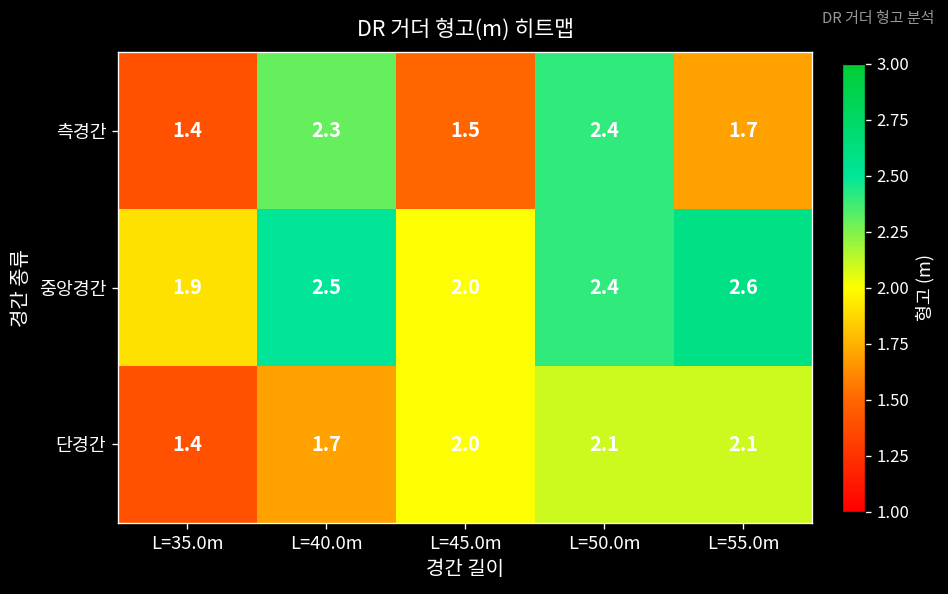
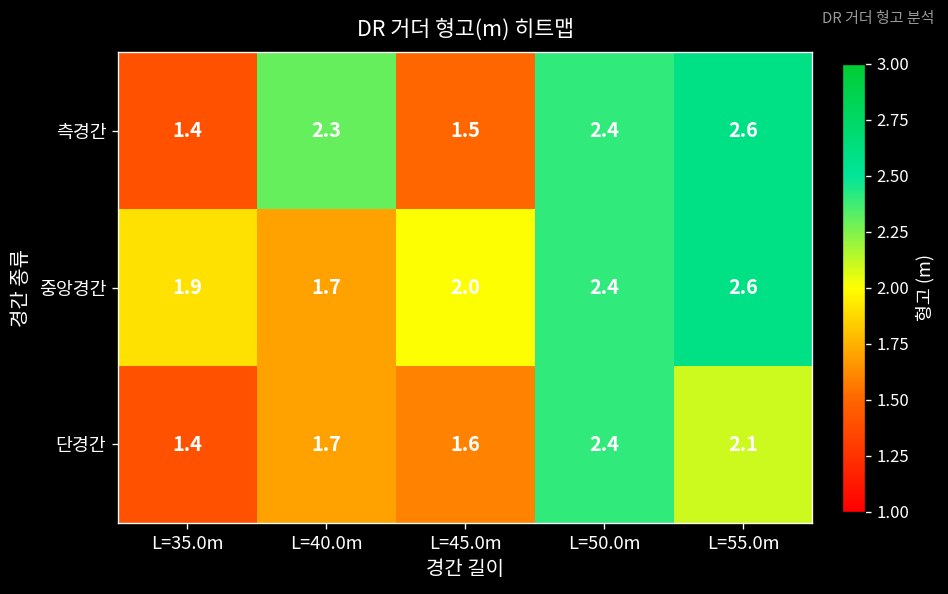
측경간, L=55.0m: 1.7 -> 2.6
중앙경간, L=40.0m: 2.5 -> 1.7
단경간, L=45.0m: 2.0 -> 1.6
단경간, L=50.0m: 2.1 -> 2.4
